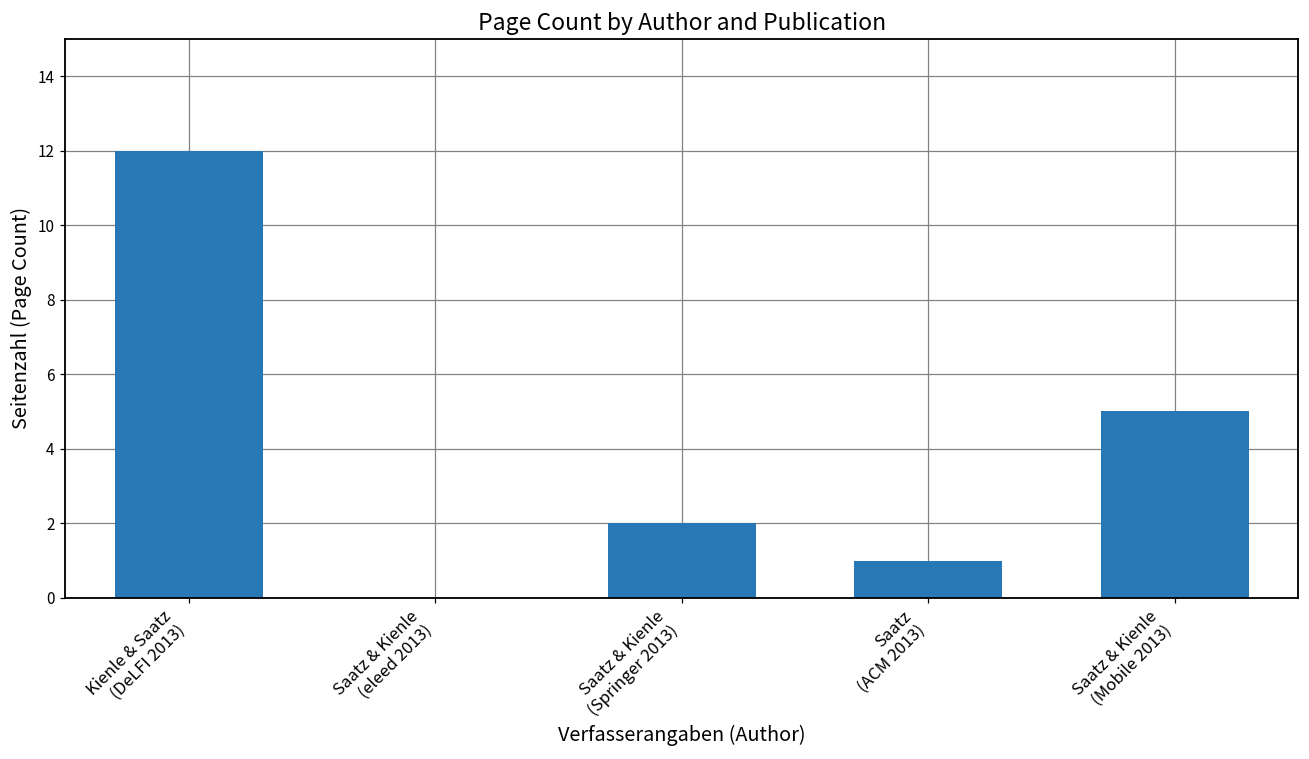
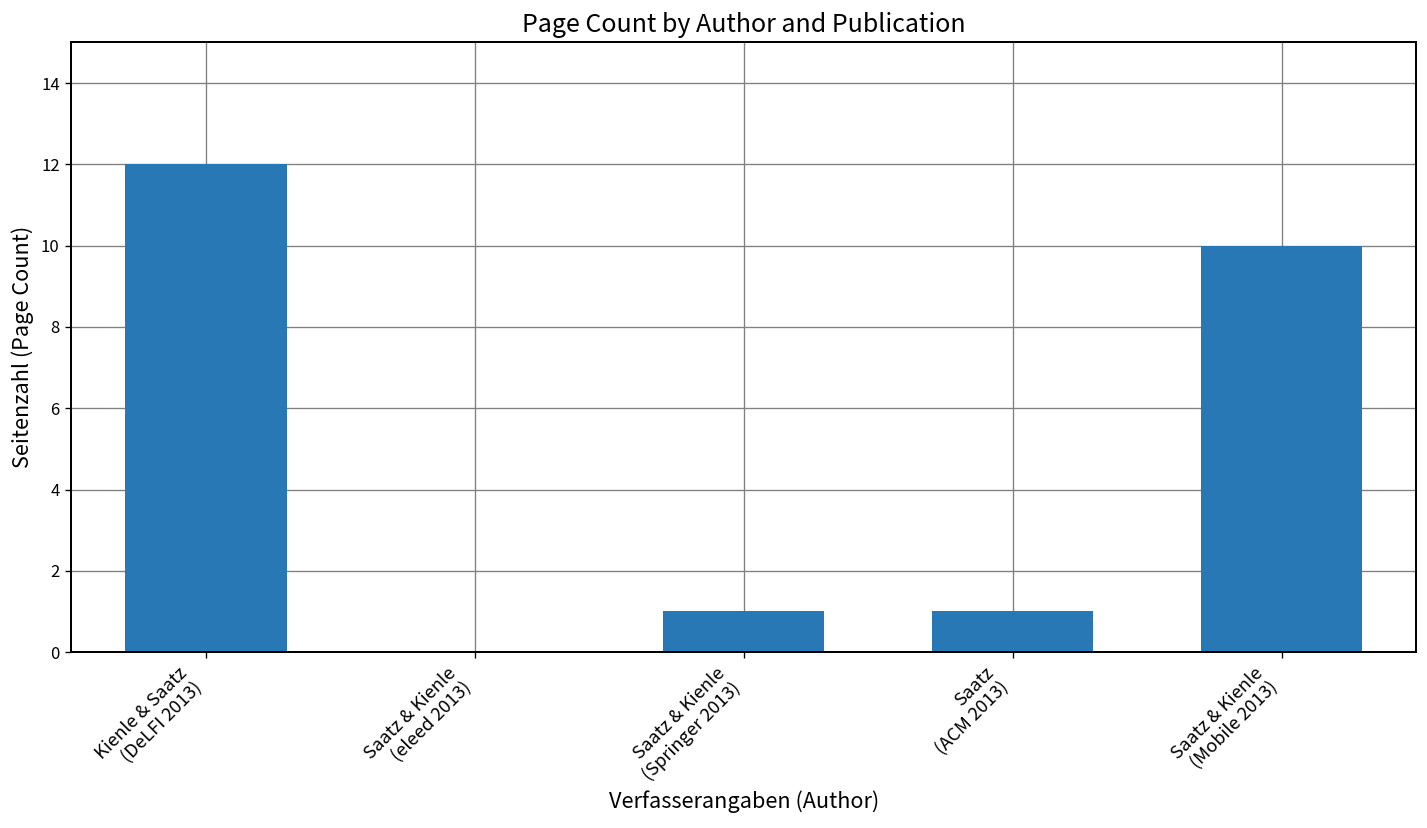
Saatz & Kienle (Springer 2013): 2 -> 1
Saatz & Kienle (Mobile 2013): 5 -> 10
